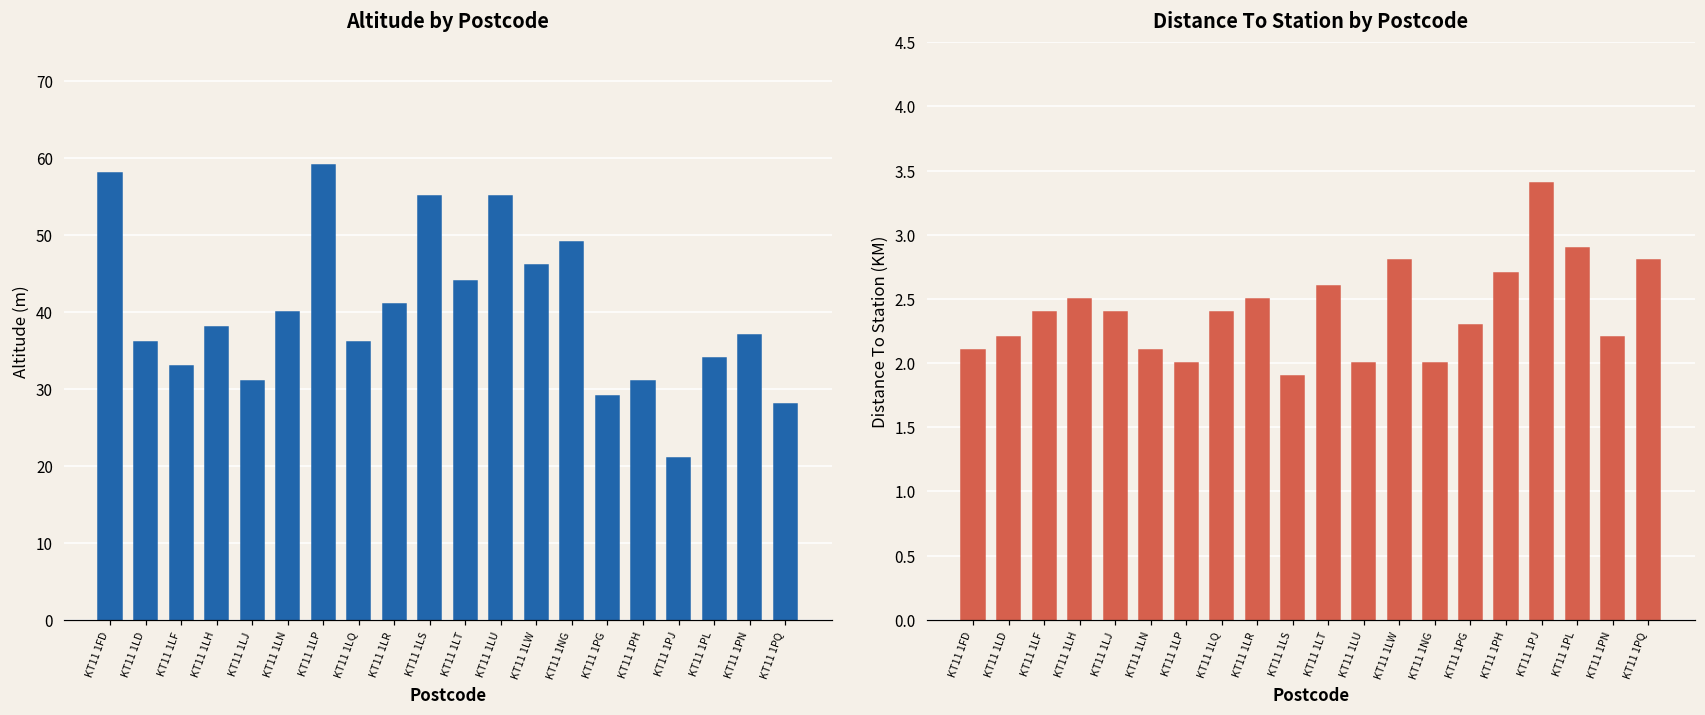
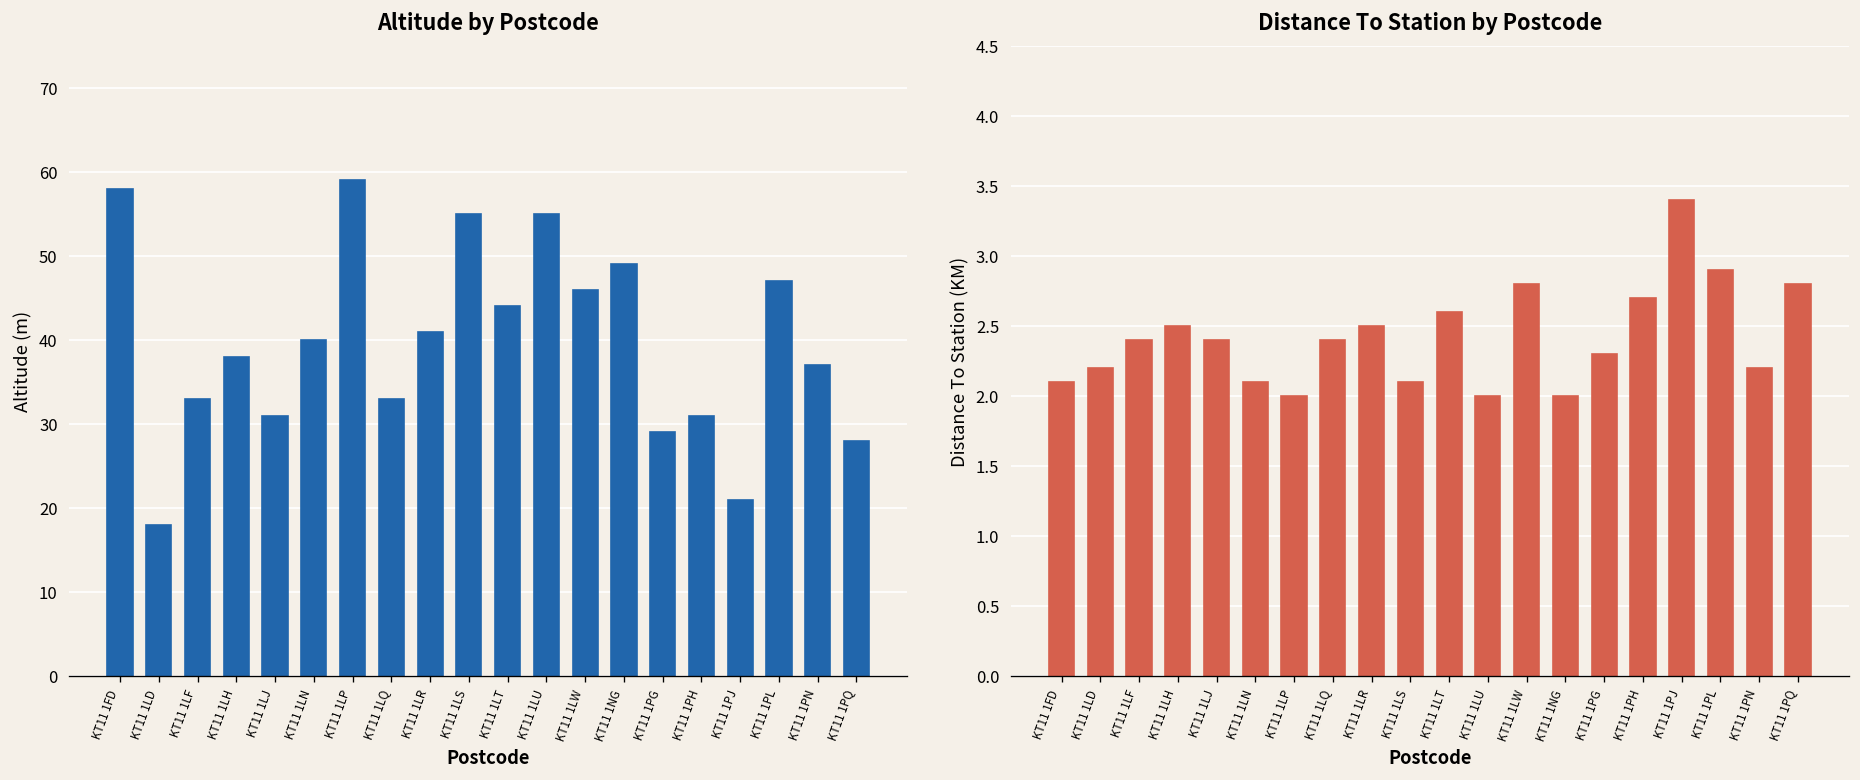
Altitude by Postcode, KT11 1LD: 36 -> 18
Altitude by Postcode, KT11 1LQ: 36 -> 33
Altitude by Postcode, KT11 1PL: 34 -> 47
Distance To Station by Postcode, KT11 1LS: 1.9 -> 2.1
